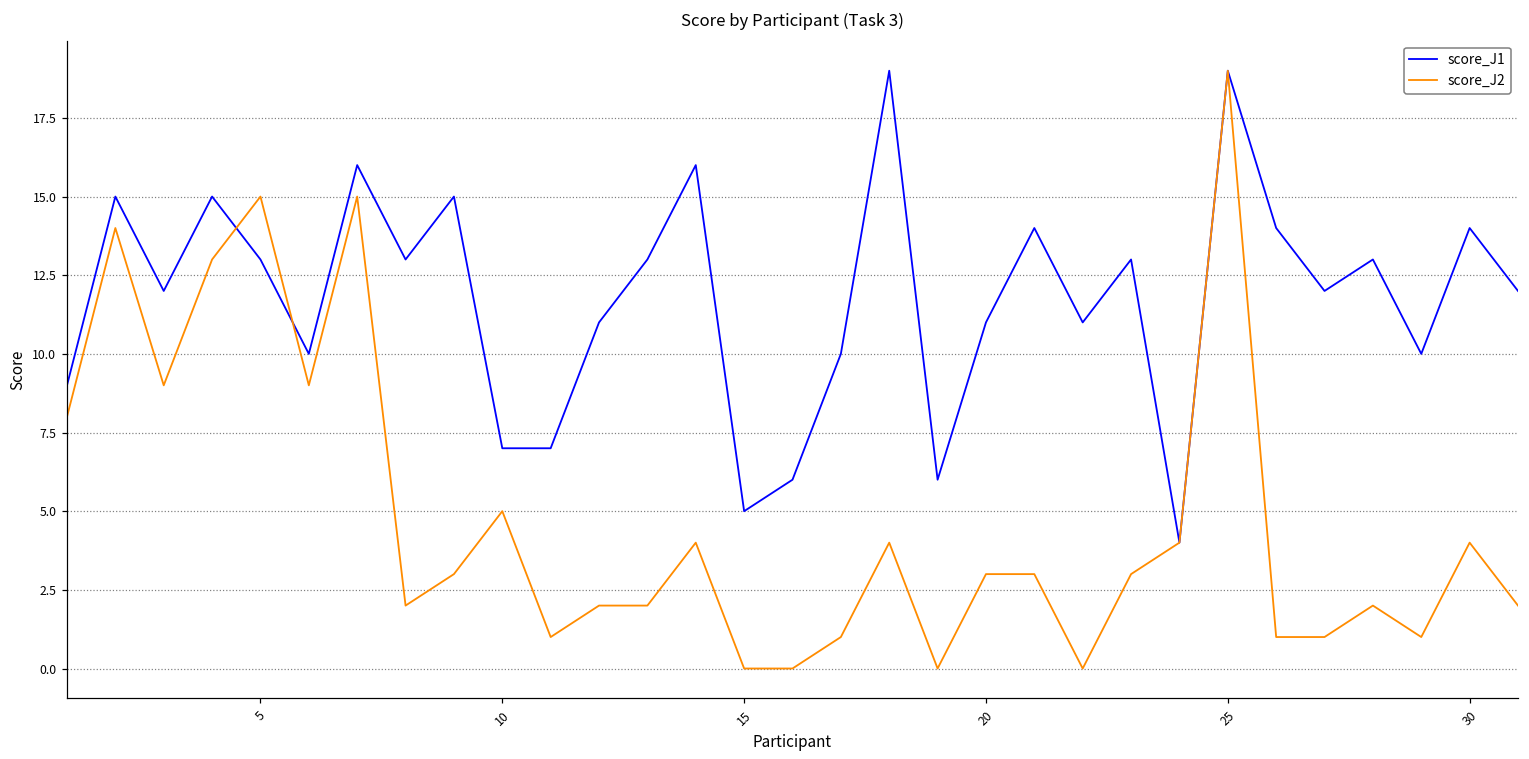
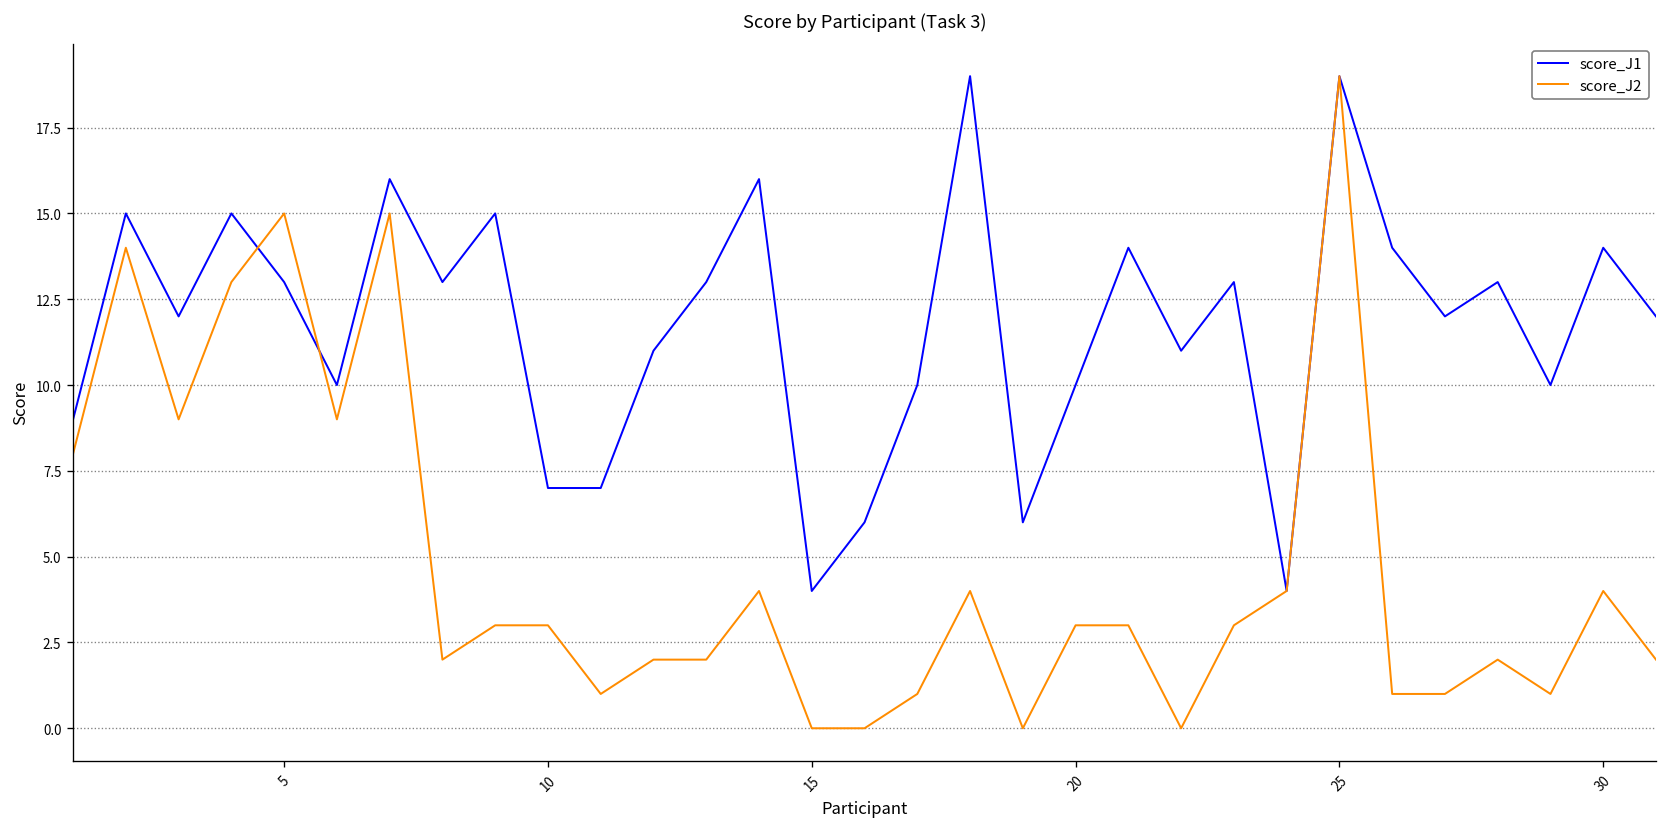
score_J2, 10: 5 -> 3
score_J1, 15: 5 -> 4
score_J1, 20: 11 -> 10
